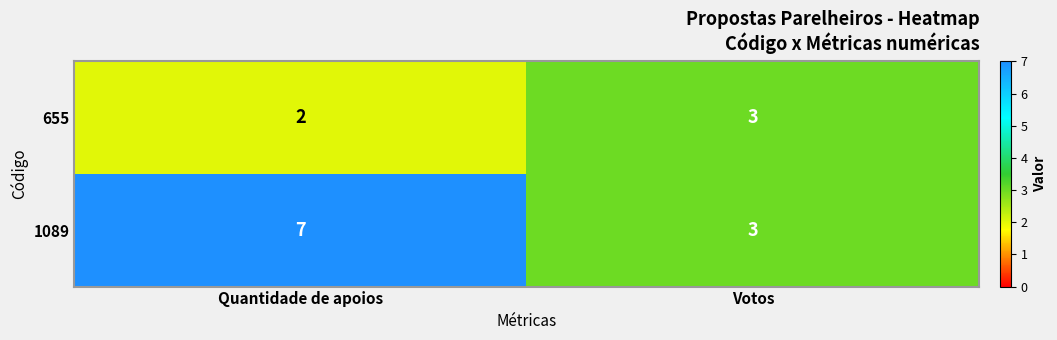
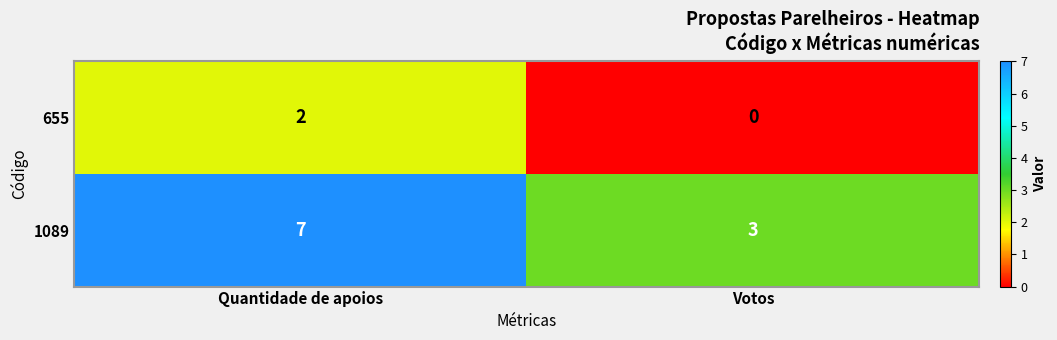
655, Votos: 3 -> 0
